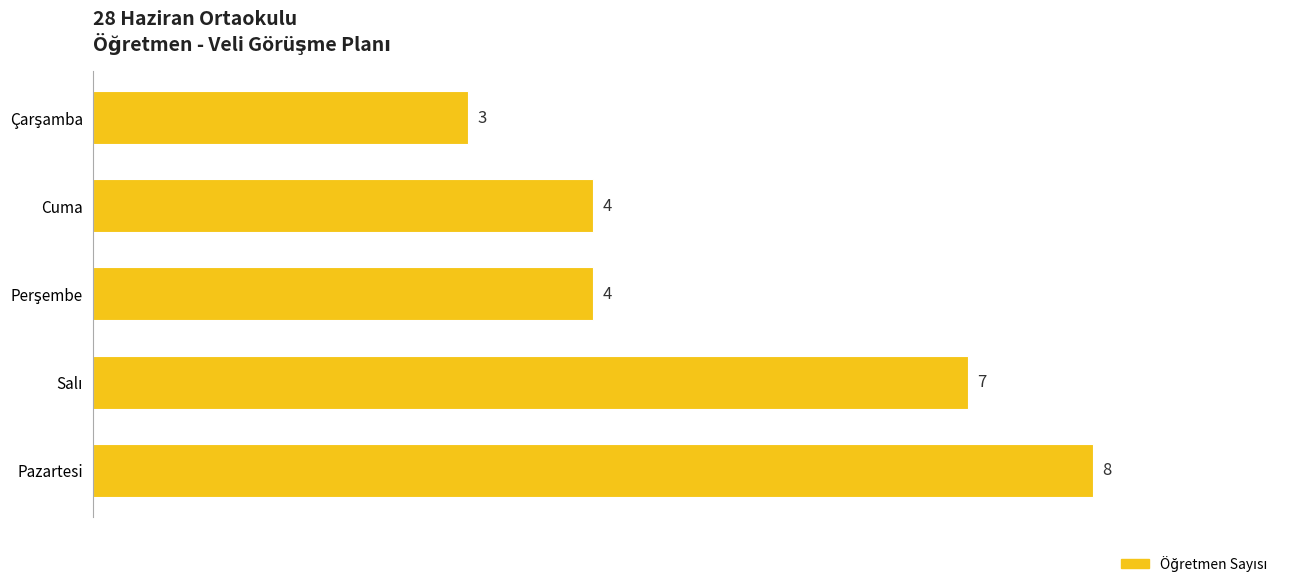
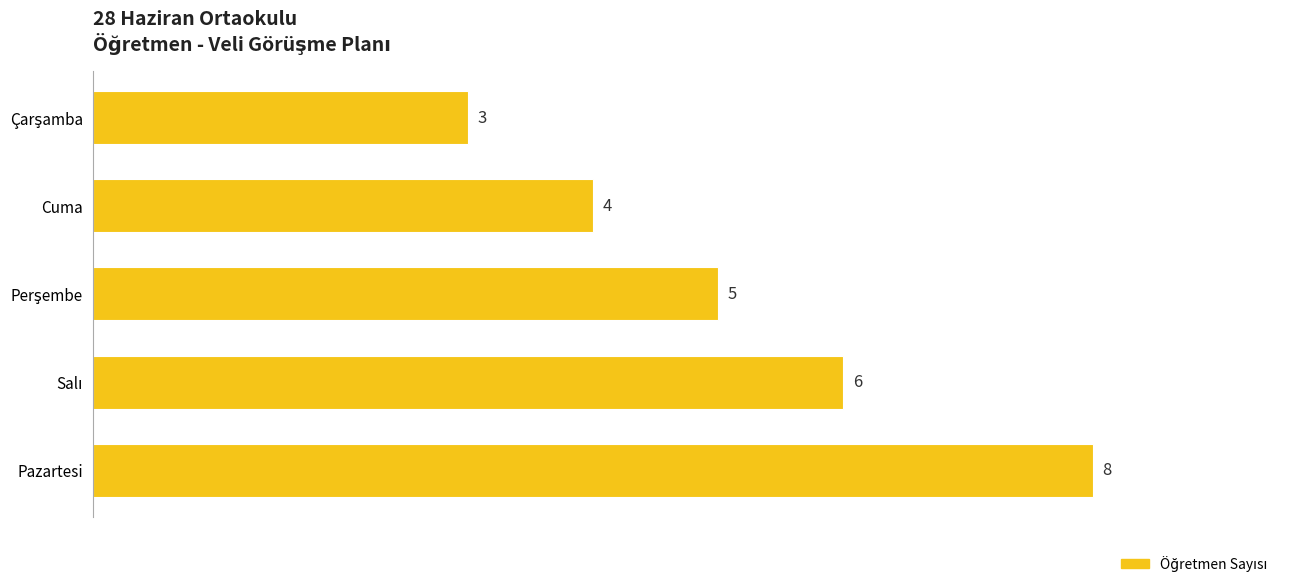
Perşembe: 4 -> 5
Salı: 7 -> 6
